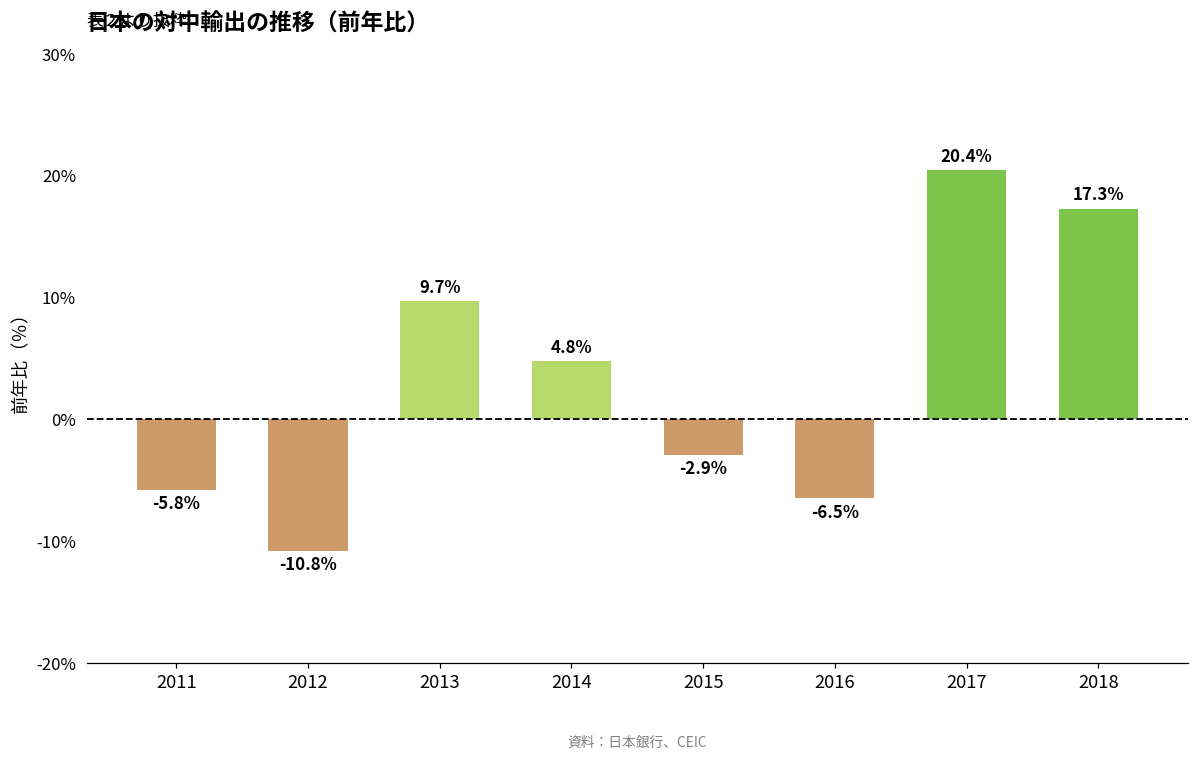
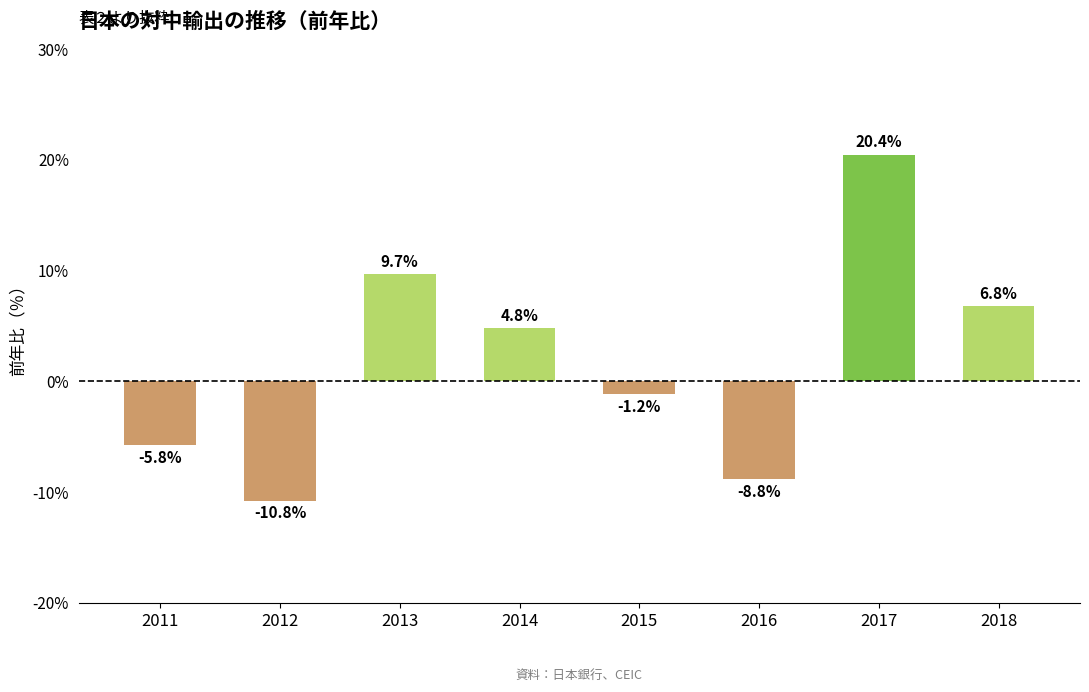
2015: -2.9% -> -1.2%
2016: -6.5% -> -8.8%
2018: 17.3% -> 6.8%
